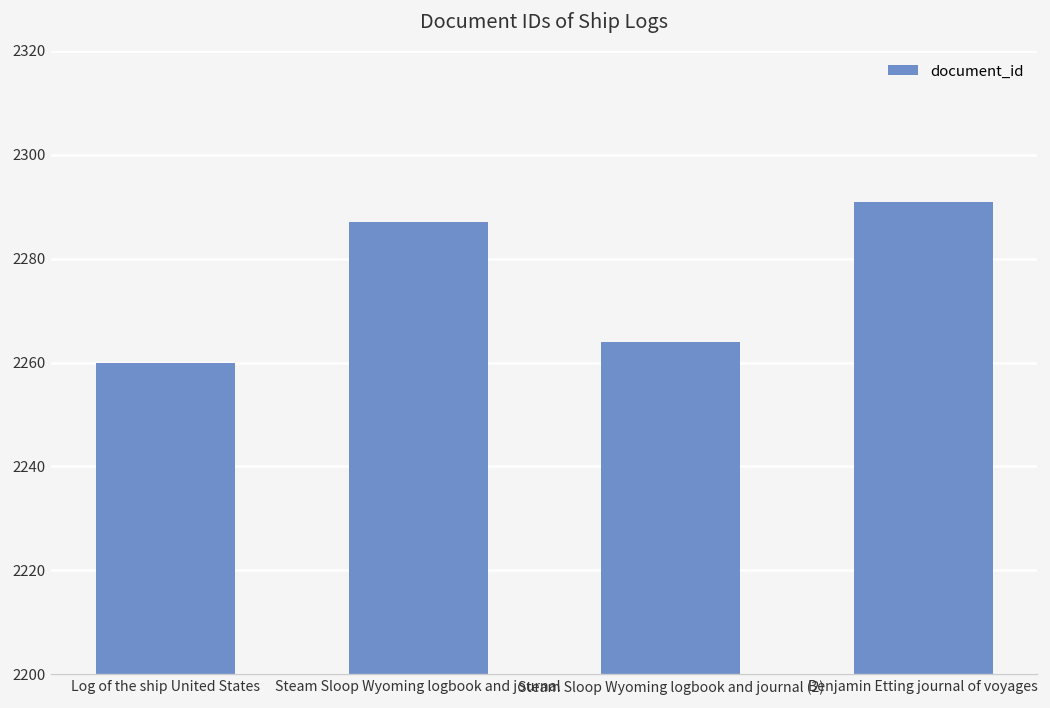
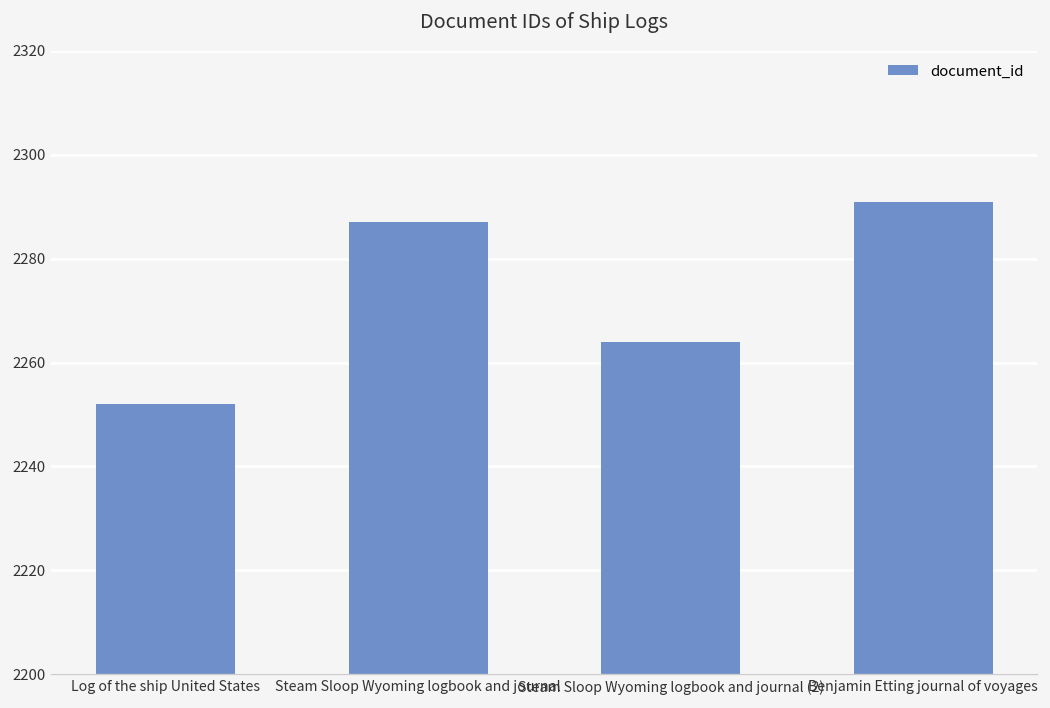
Log of the ship United States: 2260 -> 2252
